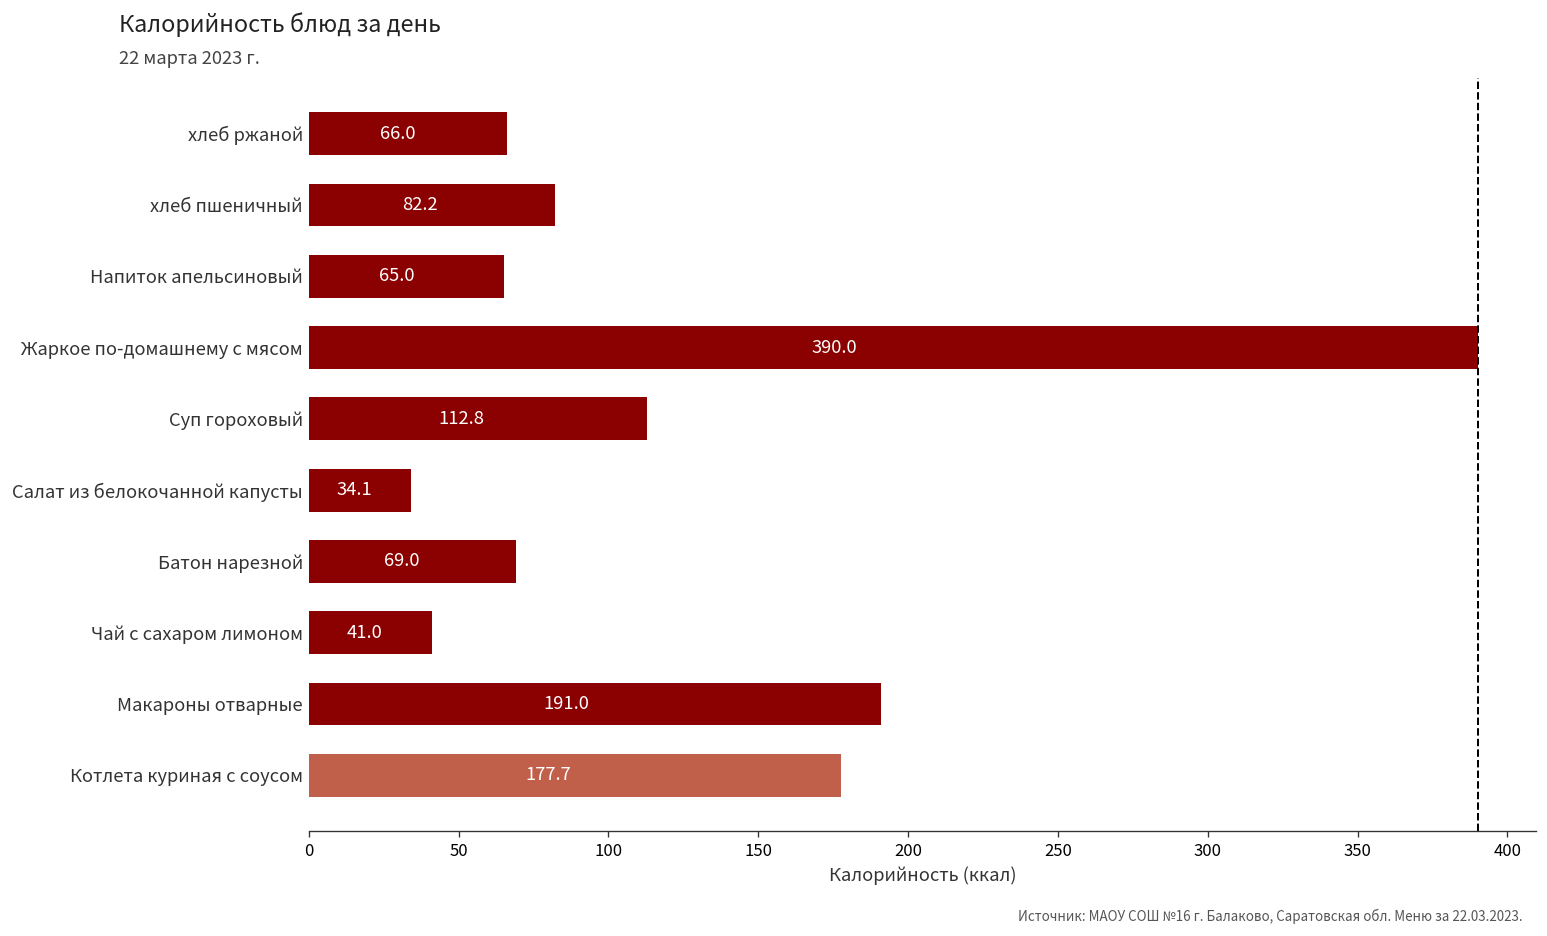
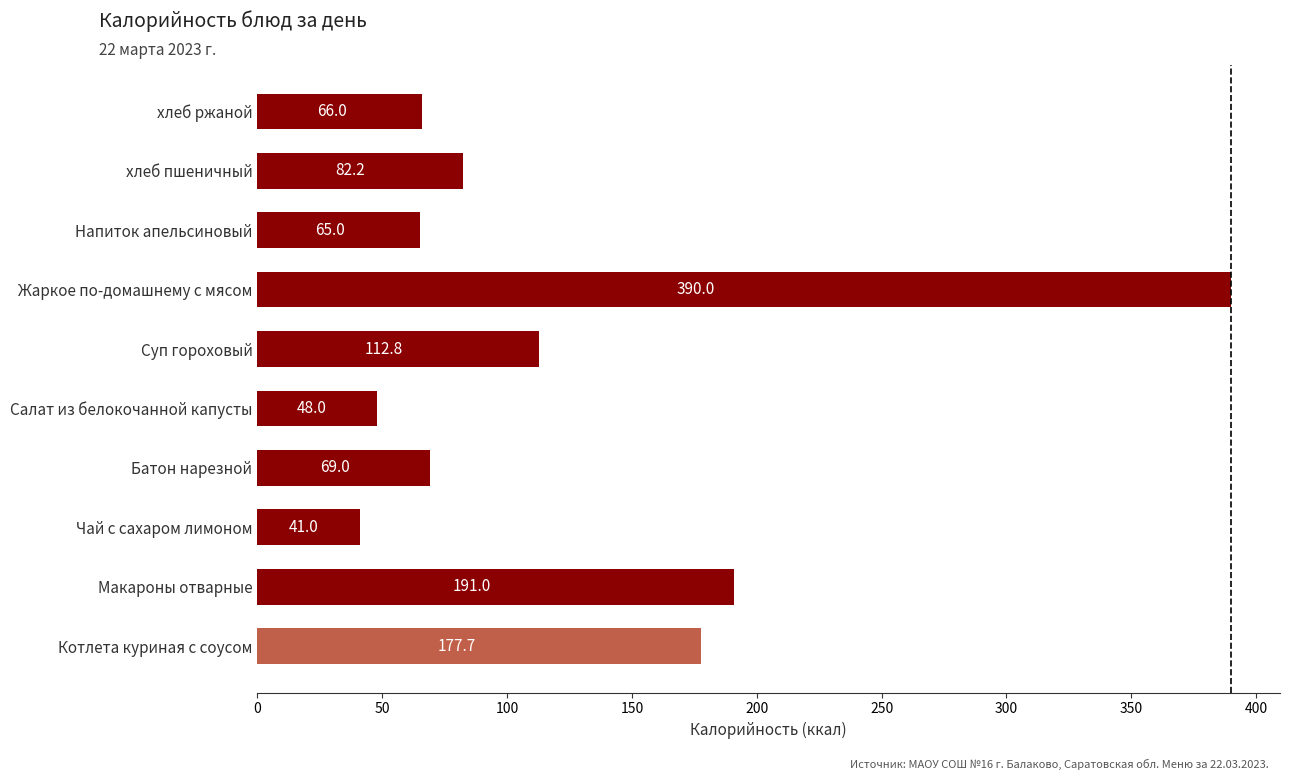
Салат из белокочанной капусты: 34.1 -> 48.0
